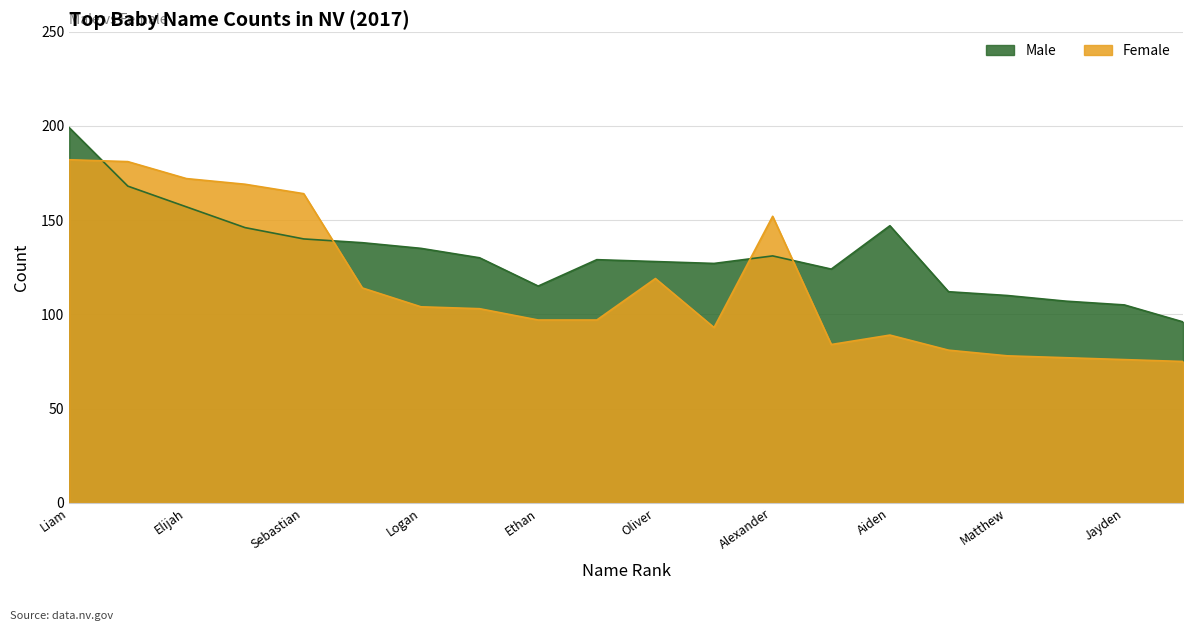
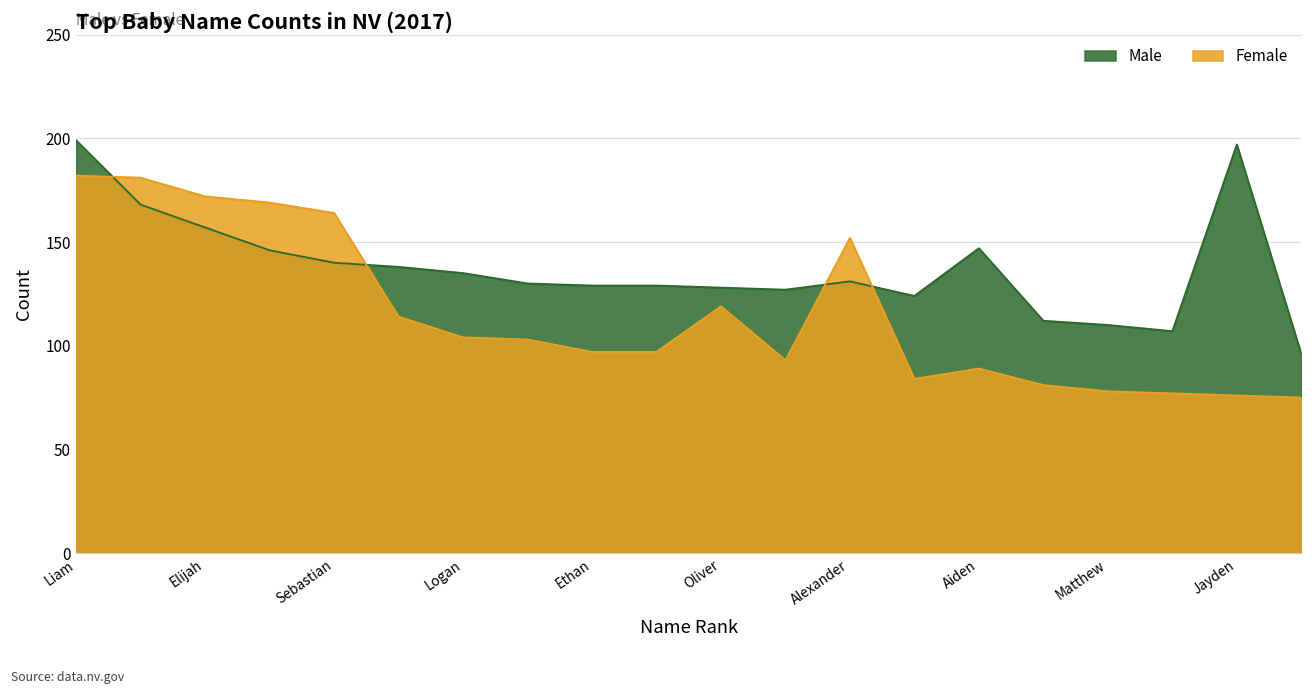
Male, Ethan: 115 -> 129
Male, Jayden: 105 -> 197
